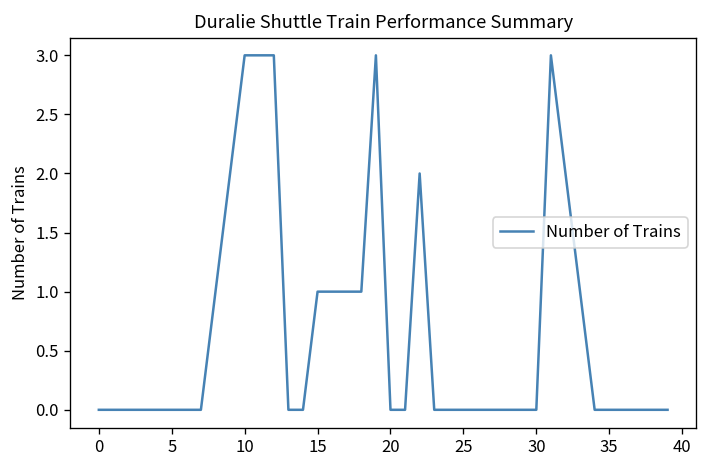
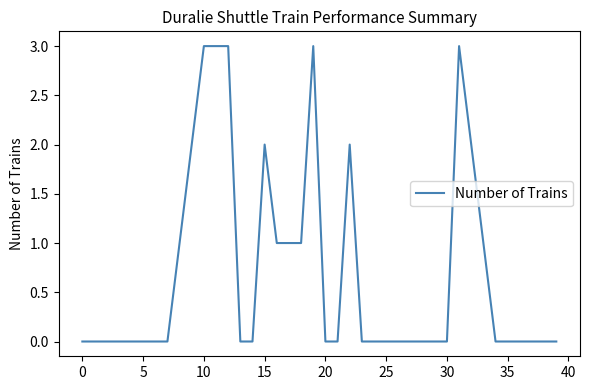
15: 1 -> 2
